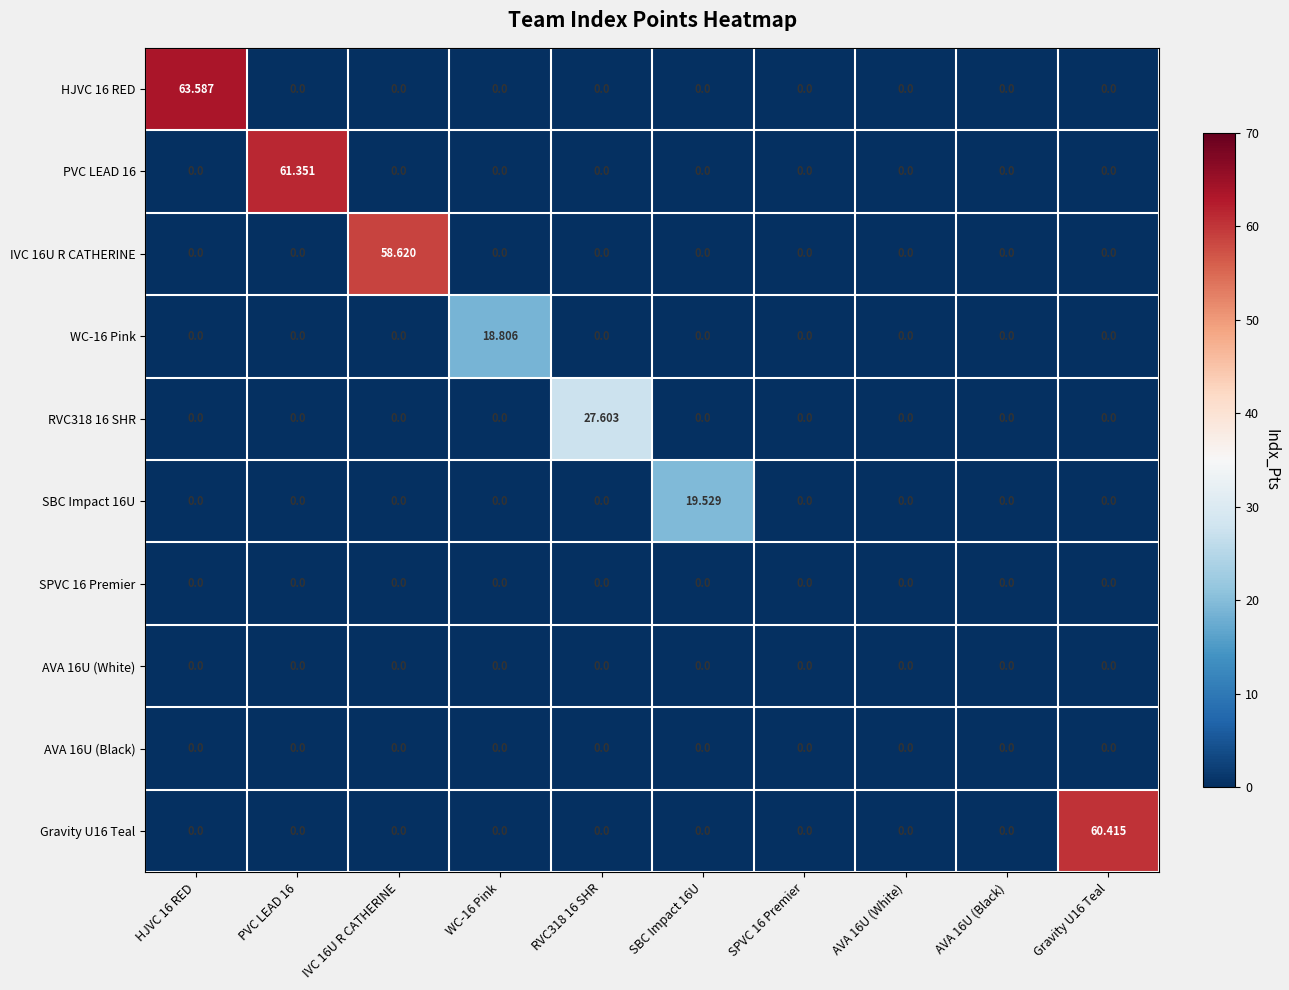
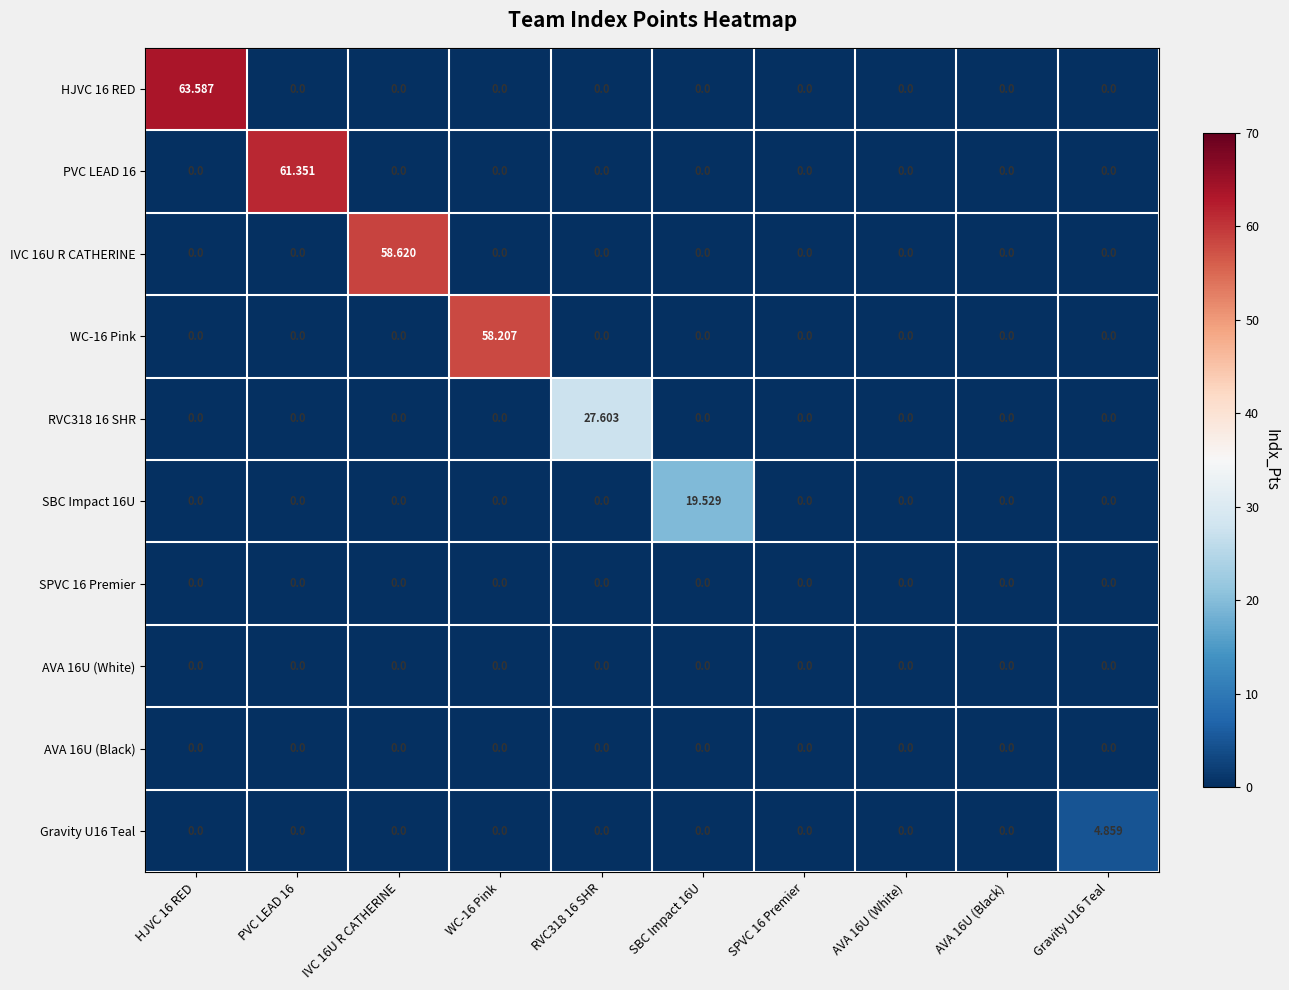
WC-16 Pink, WC-16 Pink: 18.806 -> 58.207
Gravity U16 Teal, Gravity U16 Teal: 60.415 -> 4.859
